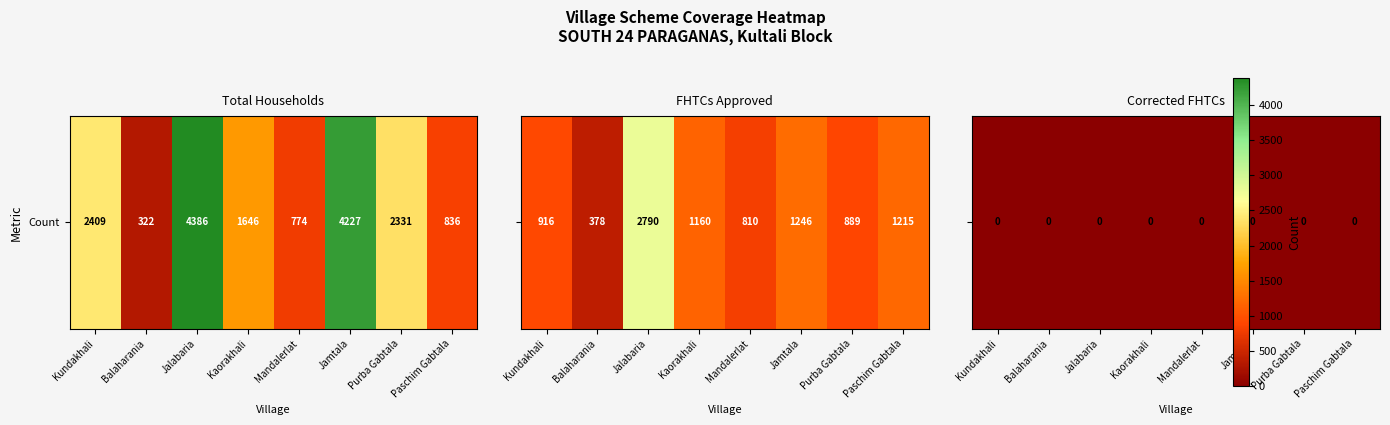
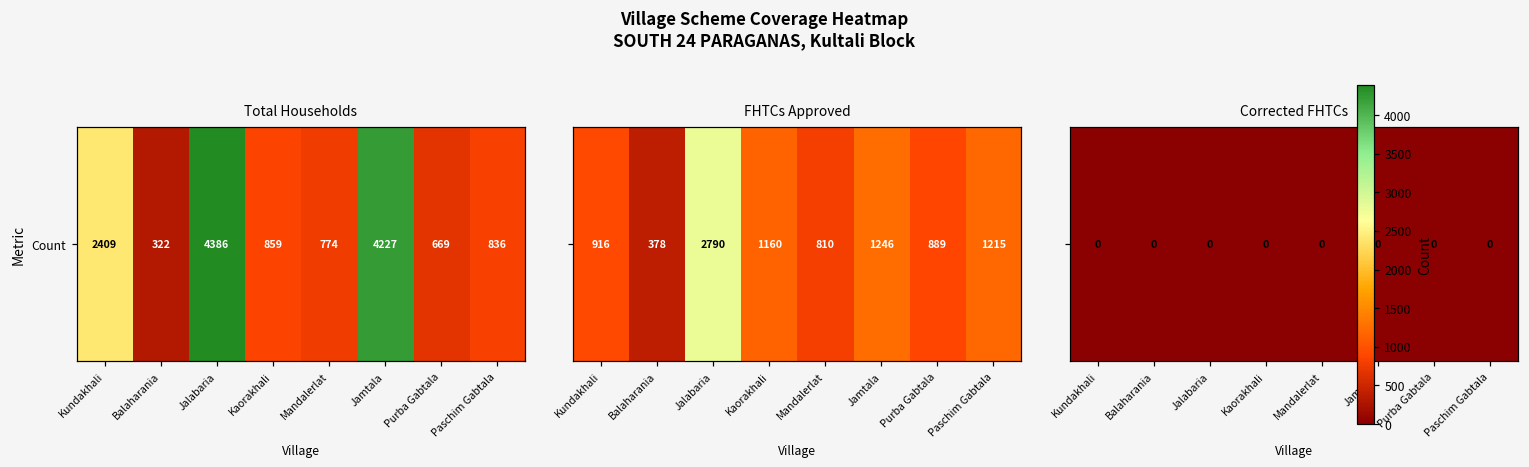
Total Households, Count, Kaorakhali: 1646 -> 859
Total Households, Count, Purba Gabtala: 2331 -> 669
